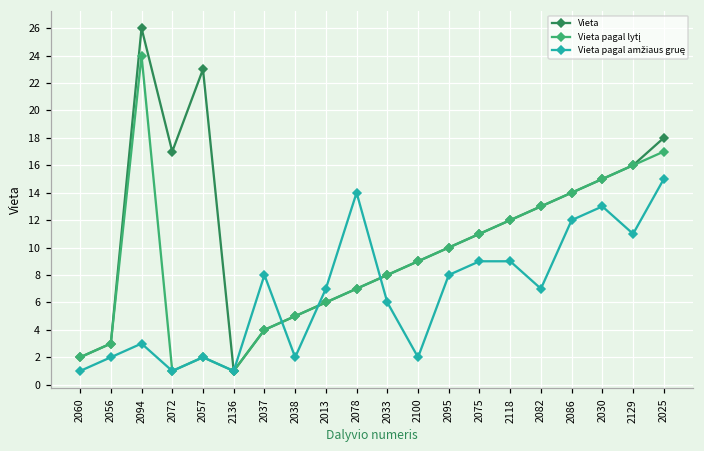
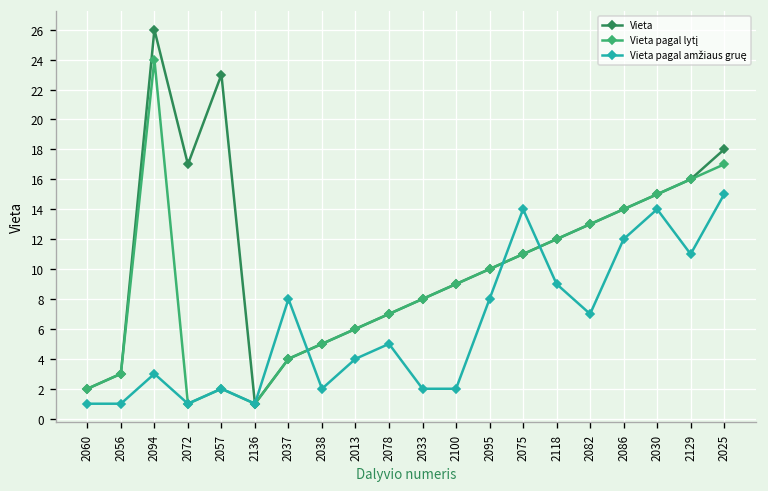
Vieta pagal amžiaus gruę, 2056: 2 -> 1
Vieta pagal amžiaus gruę, 2013: 7 -> 4
Vieta pagal amžiaus gruę, 2078: 14 -> 5
Vieta pagal amžiaus gruę, 2033: 6 -> 2
Vieta pagal amžiaus gruę, 2075: 9 -> 14
Vieta pagal amžiaus gruę, 2030: 13 -> 14
